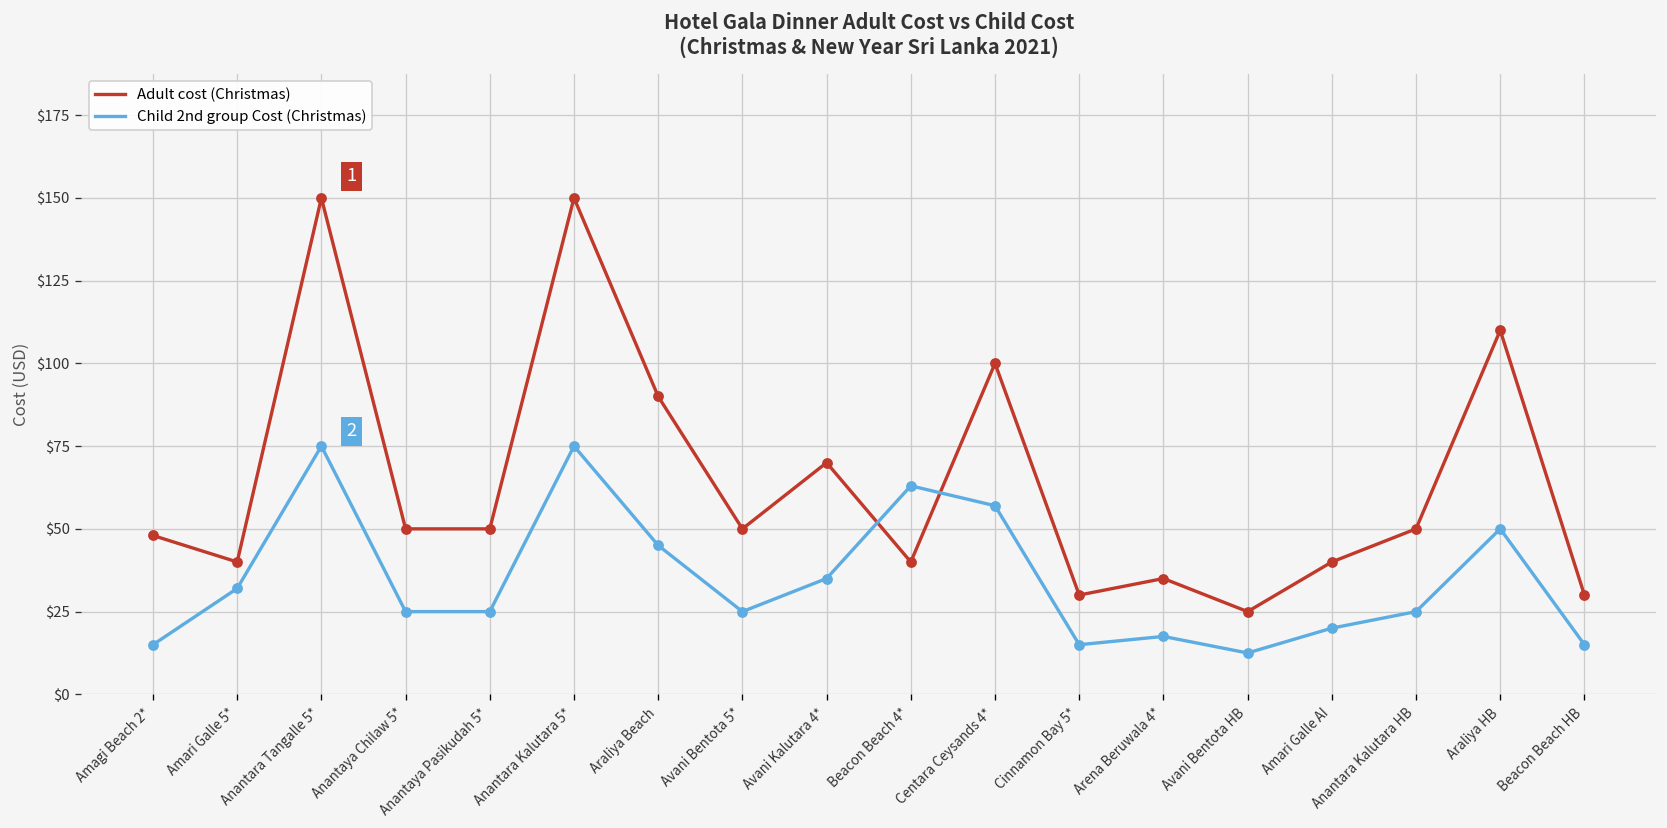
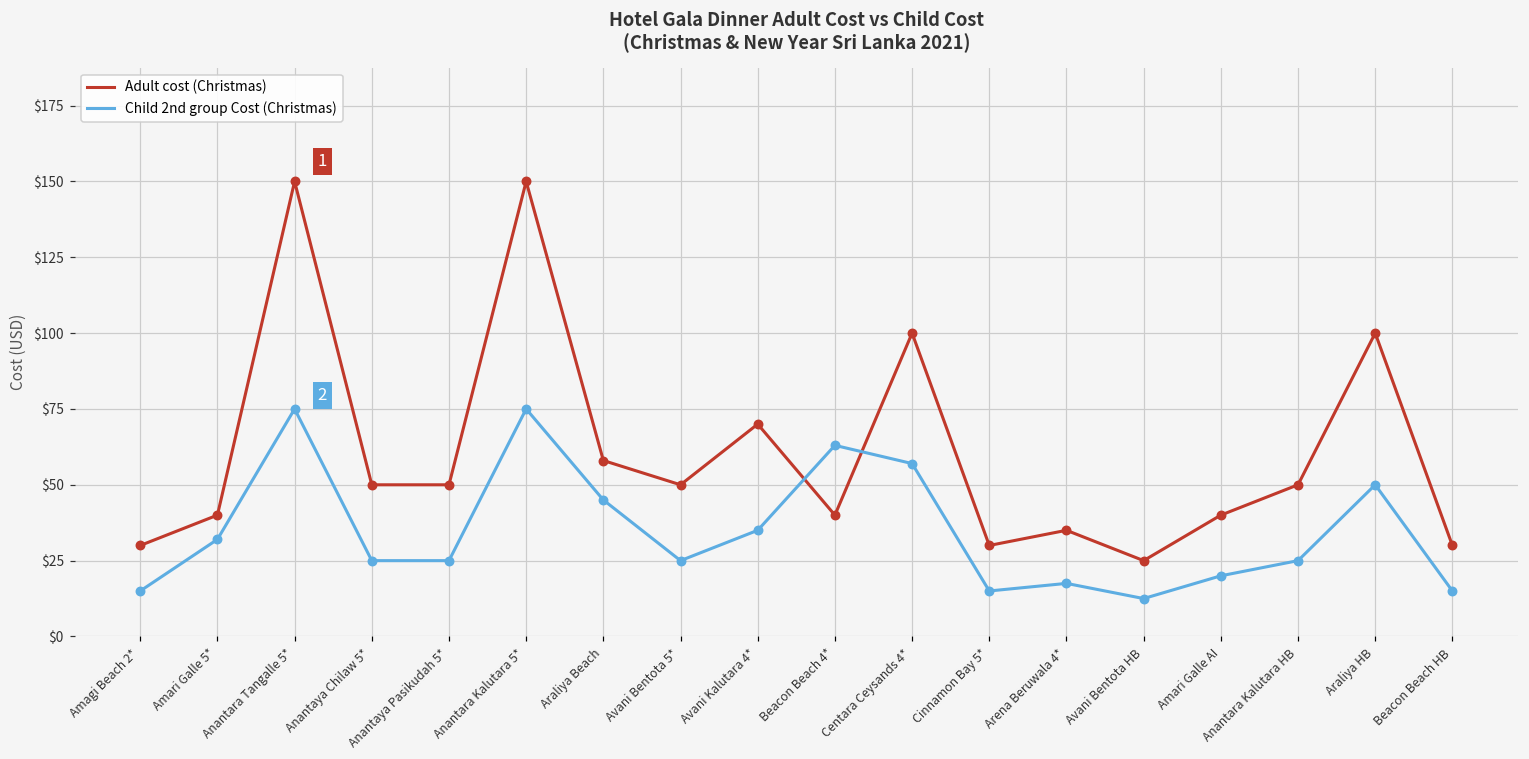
Adult cost (Christmas), Amagi Beach 2*: $48 -> $30
Adult cost (Christmas), Araliya Beach: $90 -> $58
Adult cost (Christmas), Araliya HB: $110 -> $100
